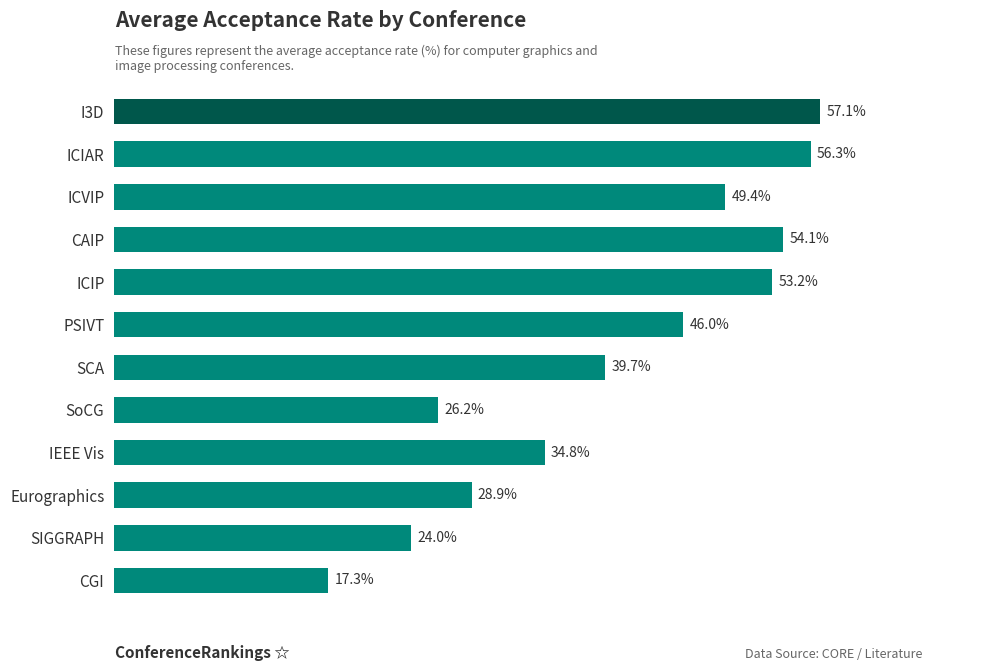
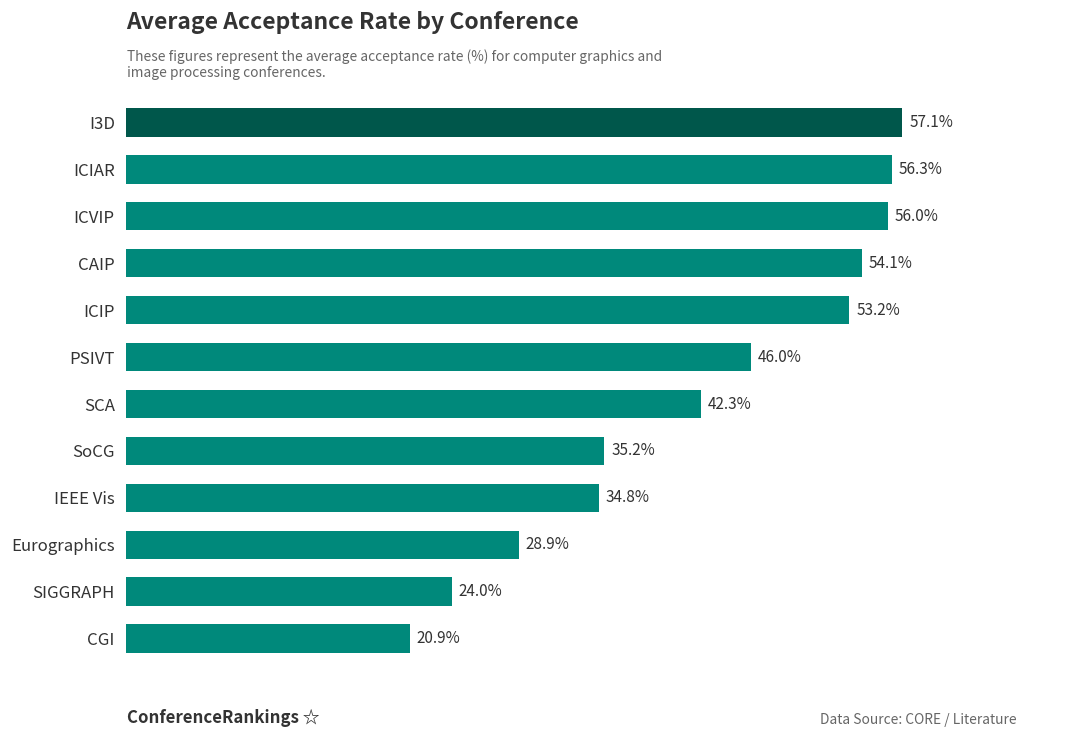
ICVIP: 49.4% -> 56.0%
SCA: 39.7% -> 42.3%
SoCG: 26.2% -> 35.2%
CGI: 17.3% -> 20.9%
